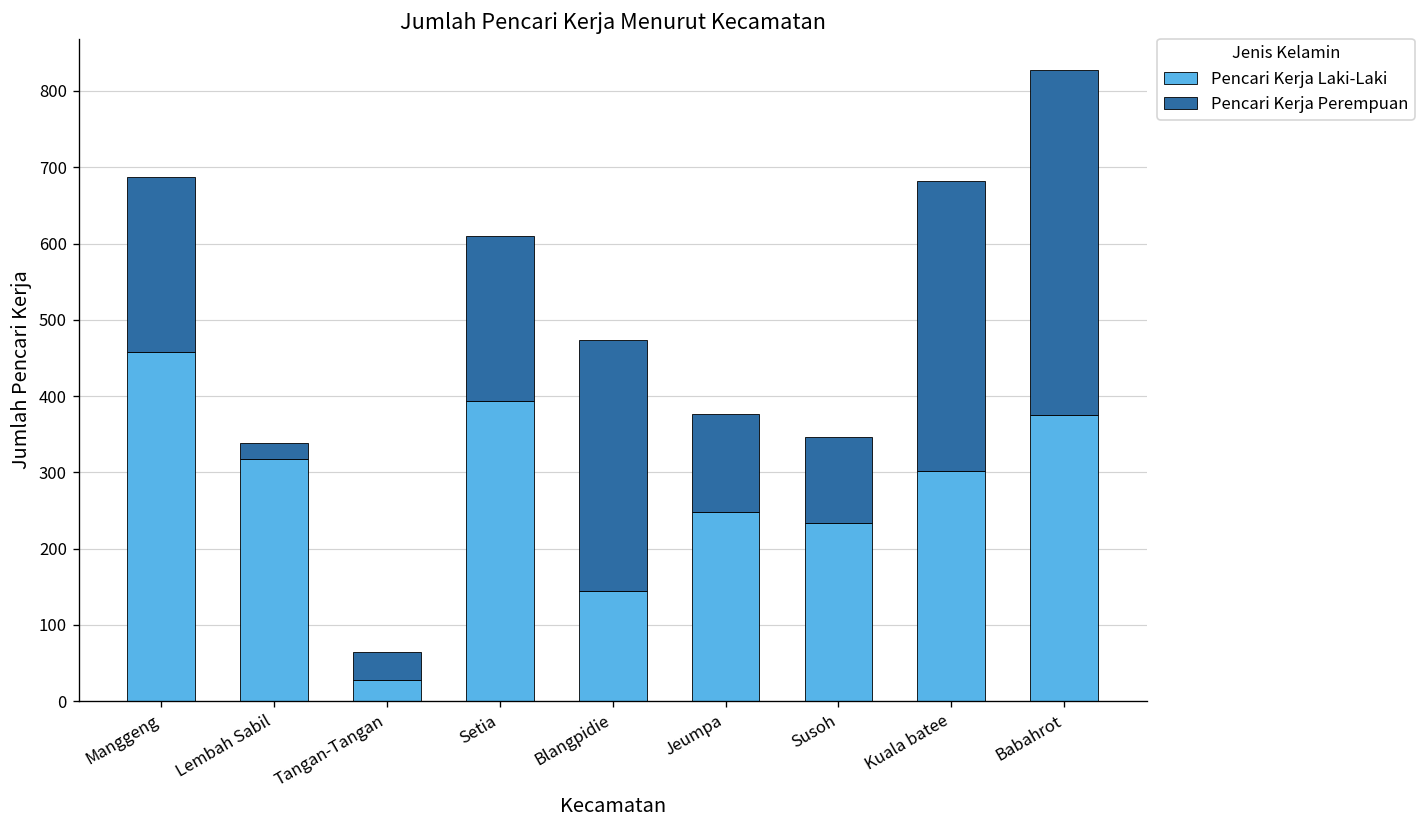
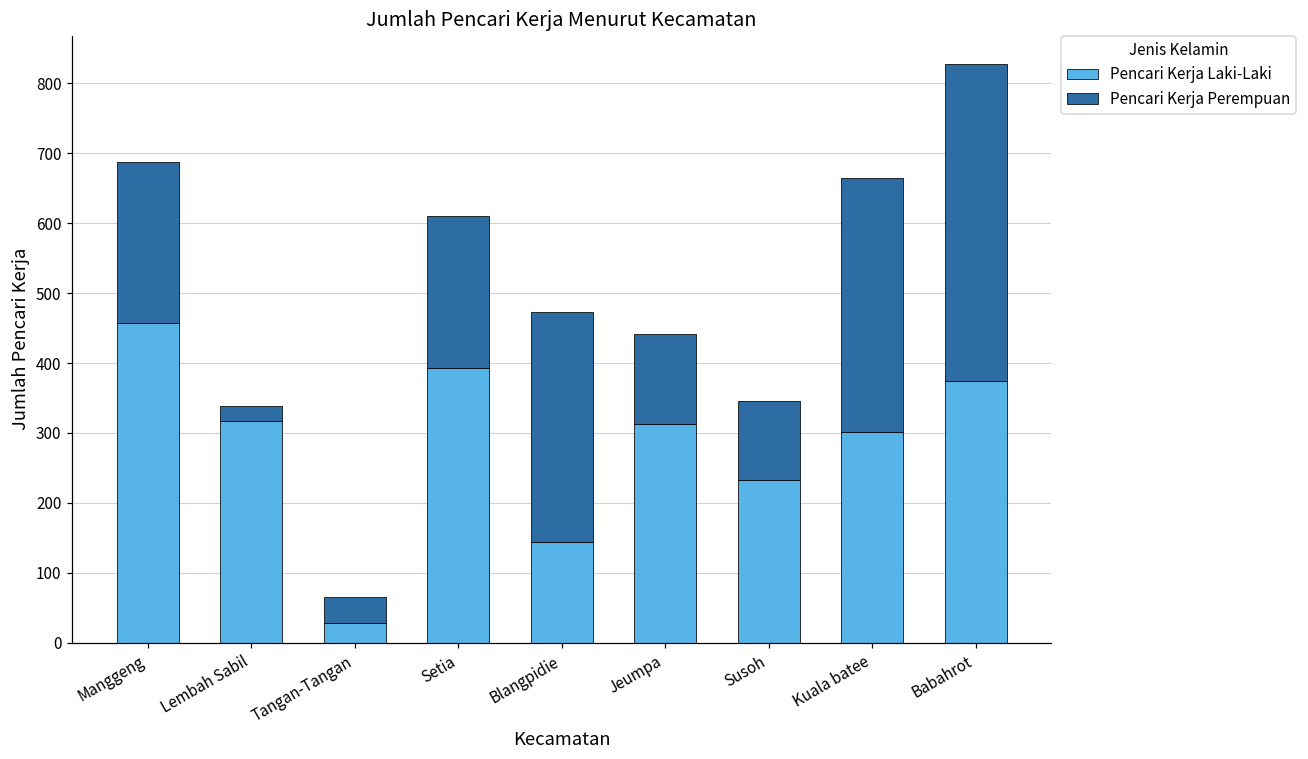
Pencari Kerja Laki-Laki, Jeumpa: 250 -> 310
Pencari Kerja Perempuan, Kuala batee: 380 -> 360
